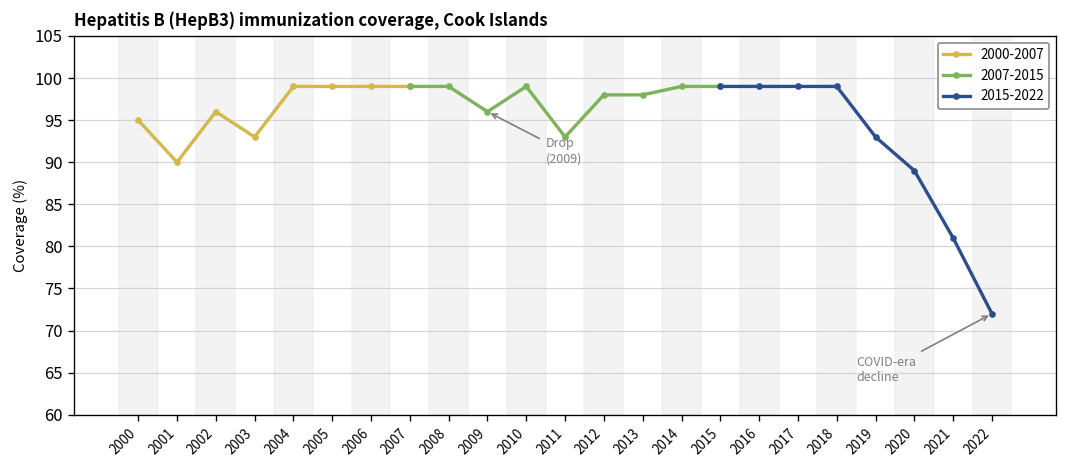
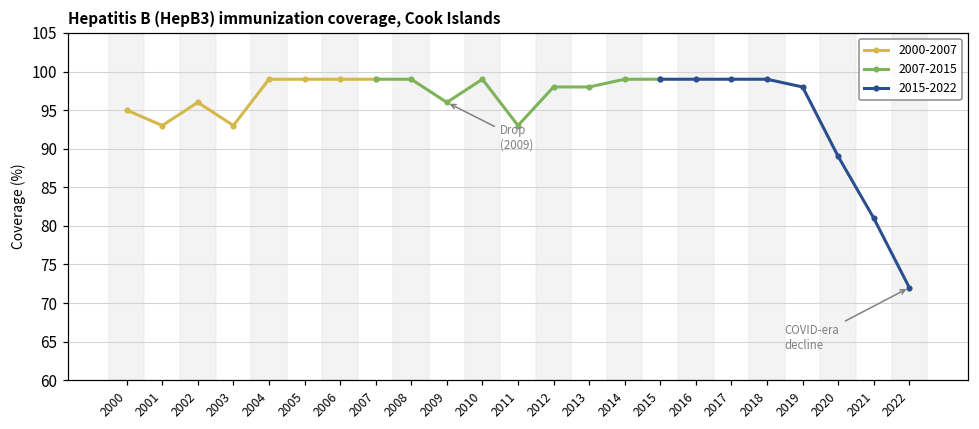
2000-2007, 2001: 90 -> 93
2015-2022, 2019: 93 -> 98
